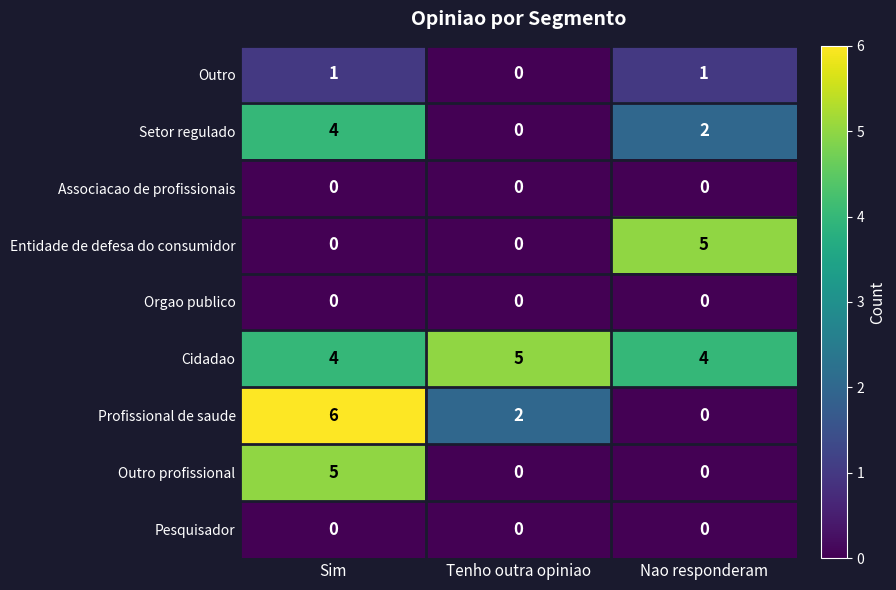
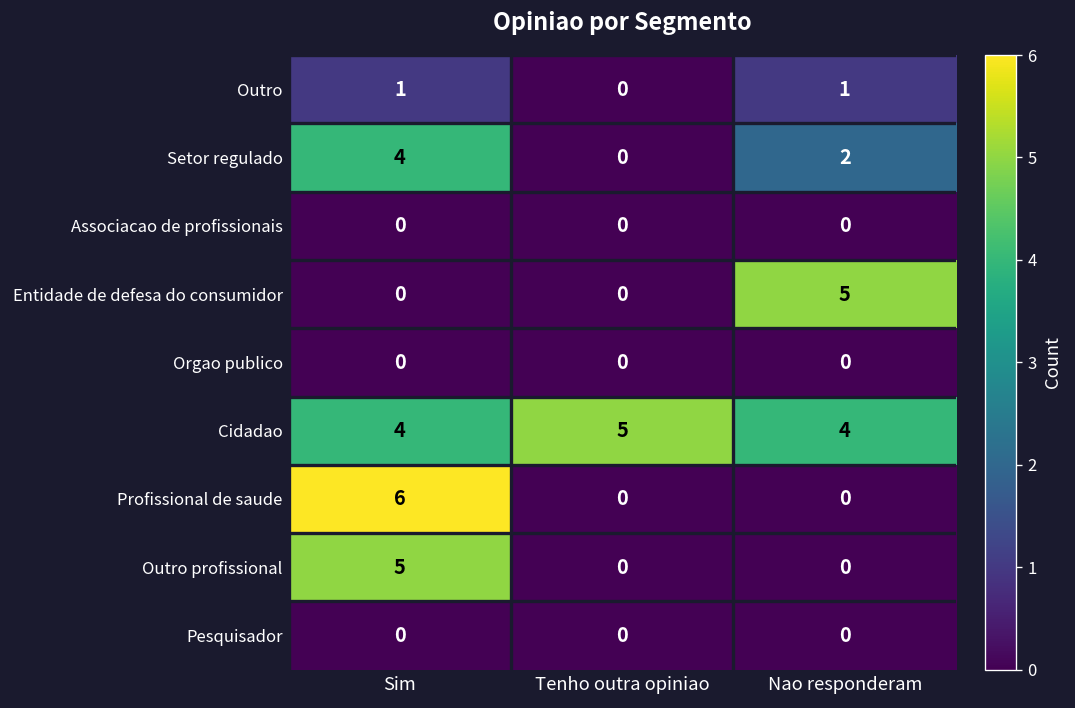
Profissional de saude, Tenho outra opiniao: 2 -> 0
